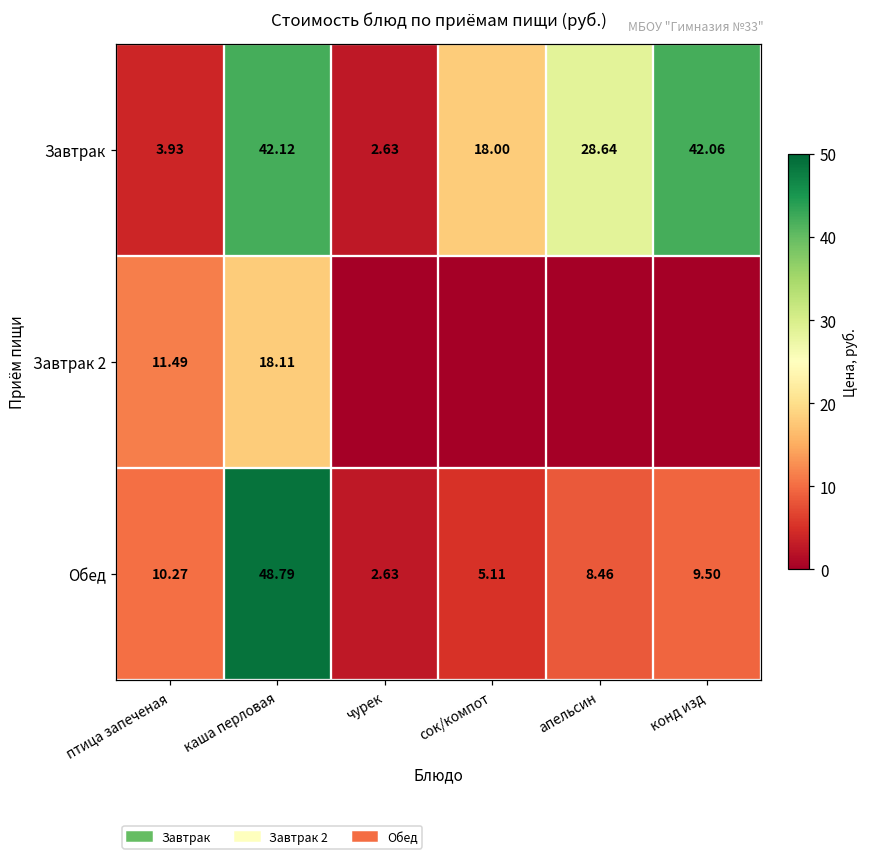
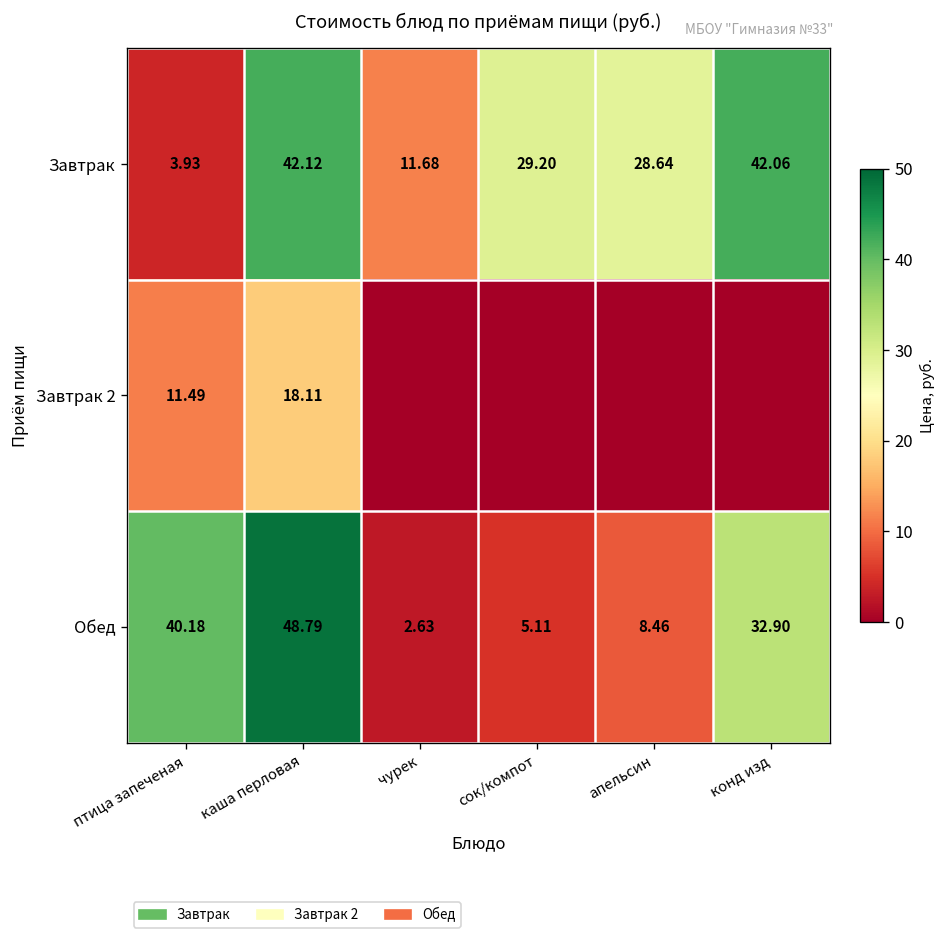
Завтрак, чурек: 2.63 -> 11.68
Завтрак, сок/компот: 18.00 -> 29.20
Обед, птица запеченая: 10.27 -> 40.18
Обед, конд изд: 9.50 -> 32.90
